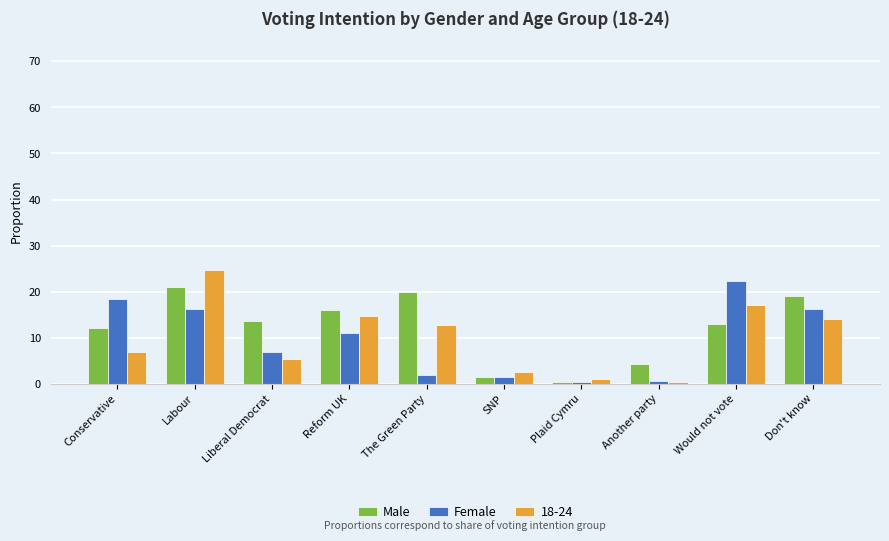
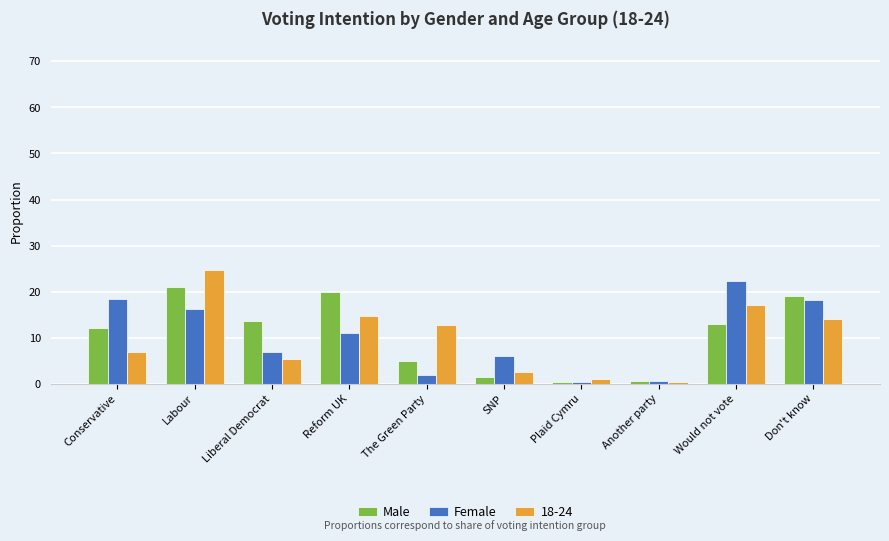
Male, Reform UK: 16 -> 20
Male, The Green Party: 20 -> 5
Female, SNP: 1 -> 6
Male, Another party: 4 -> 1
Female, Don't know: 16 -> 18
